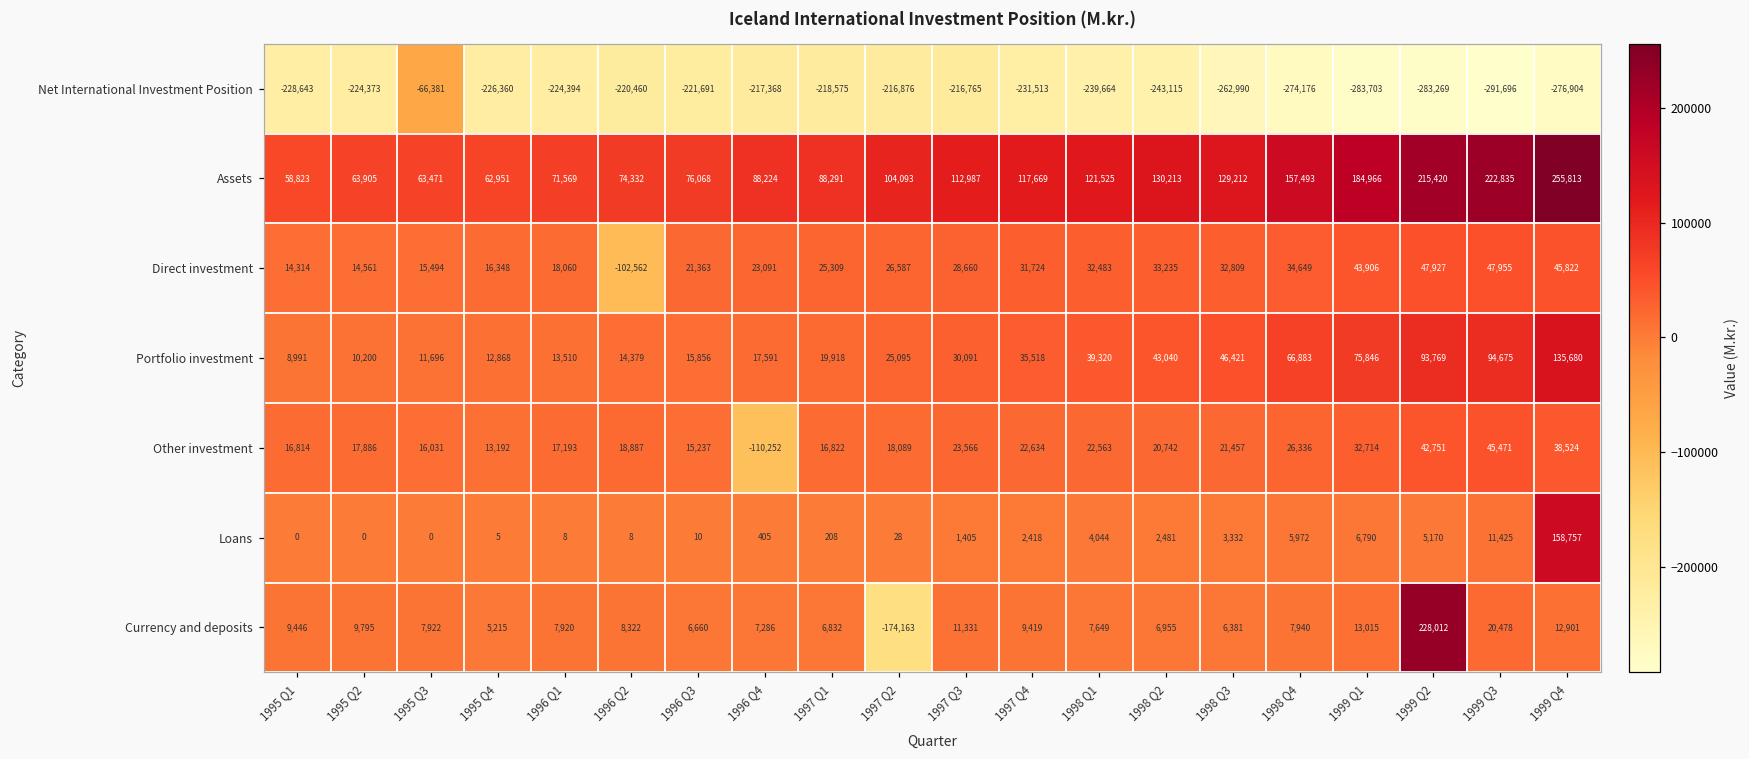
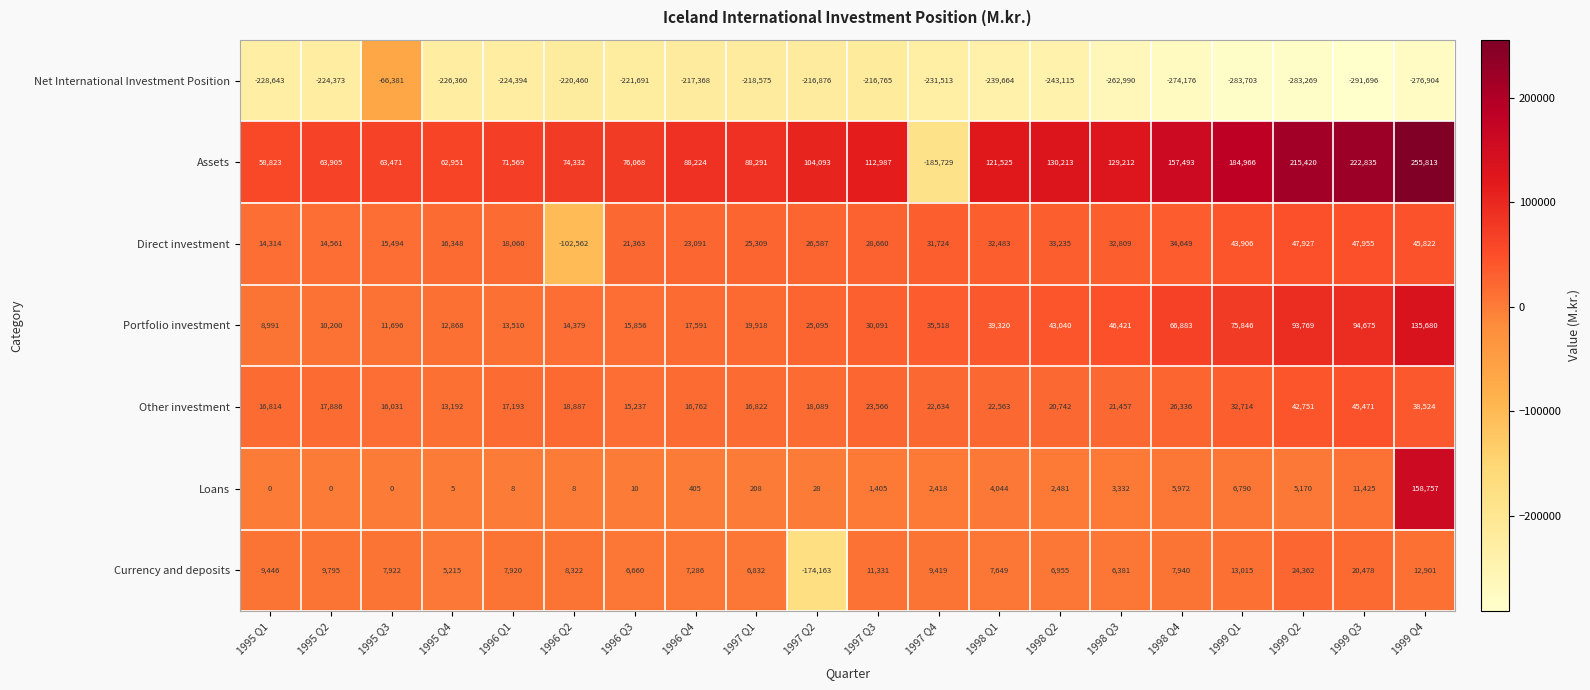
Assets, 1997 Q4: 117,669 -> -185,729
Other investment, 1996 Q4: -110,252 -> 16,762
Currency and deposits, 1999 Q2: 228,012 -> 24,362
